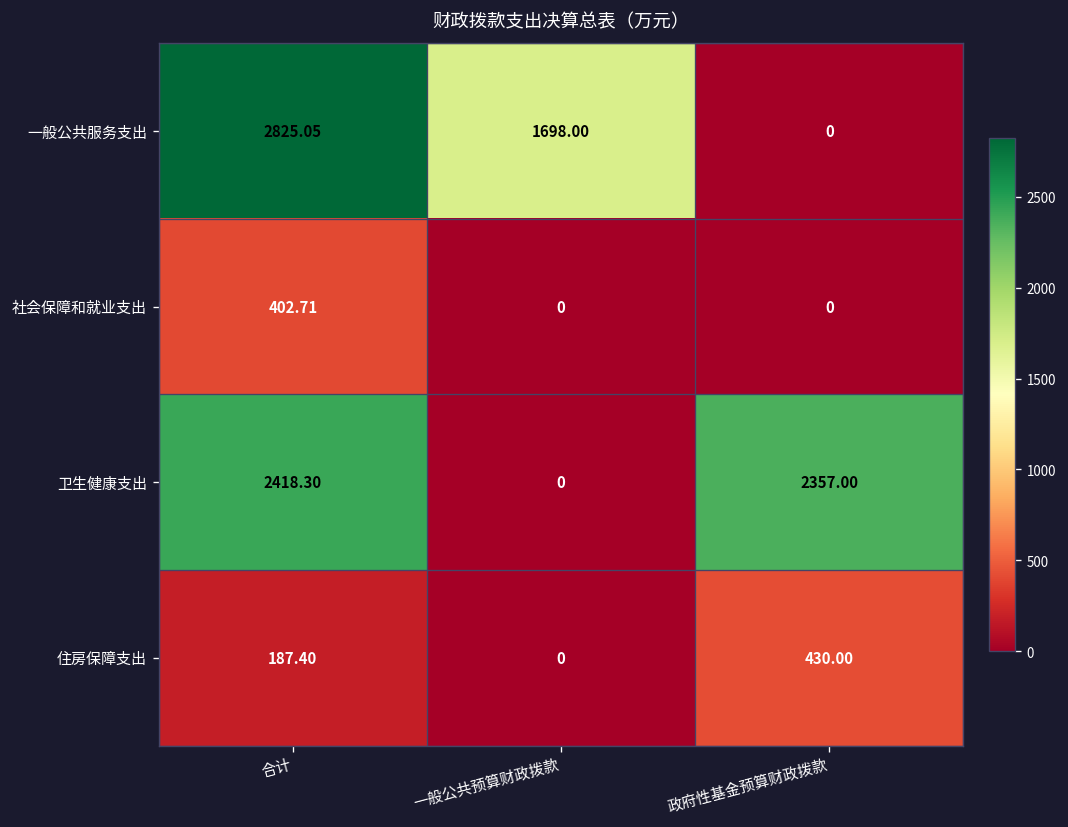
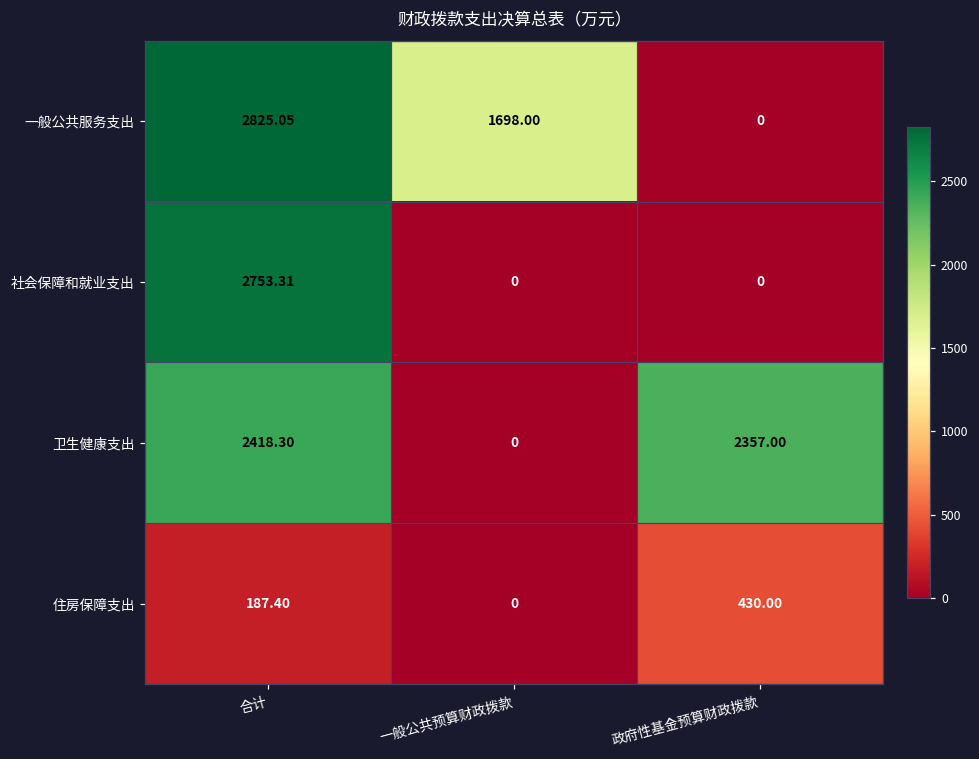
社会保障和就业支出, 合计: 402.71 -> 2753.31
